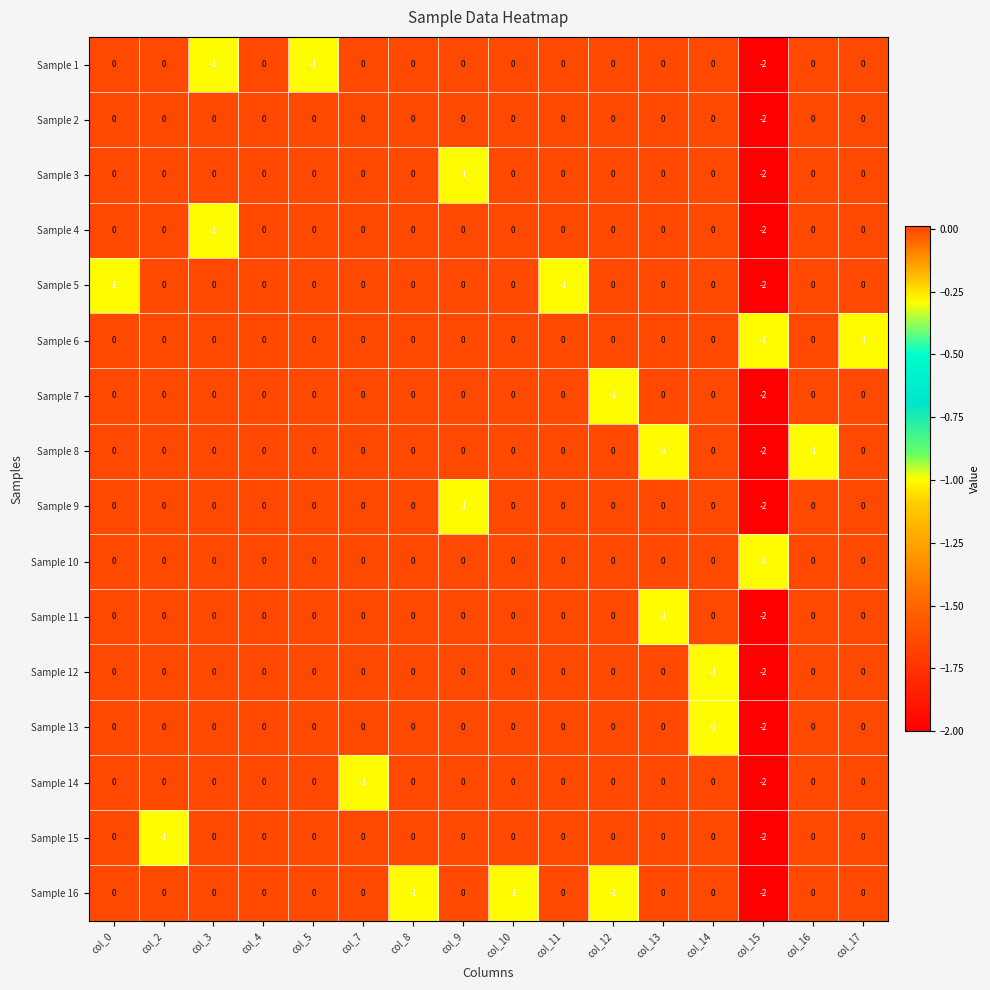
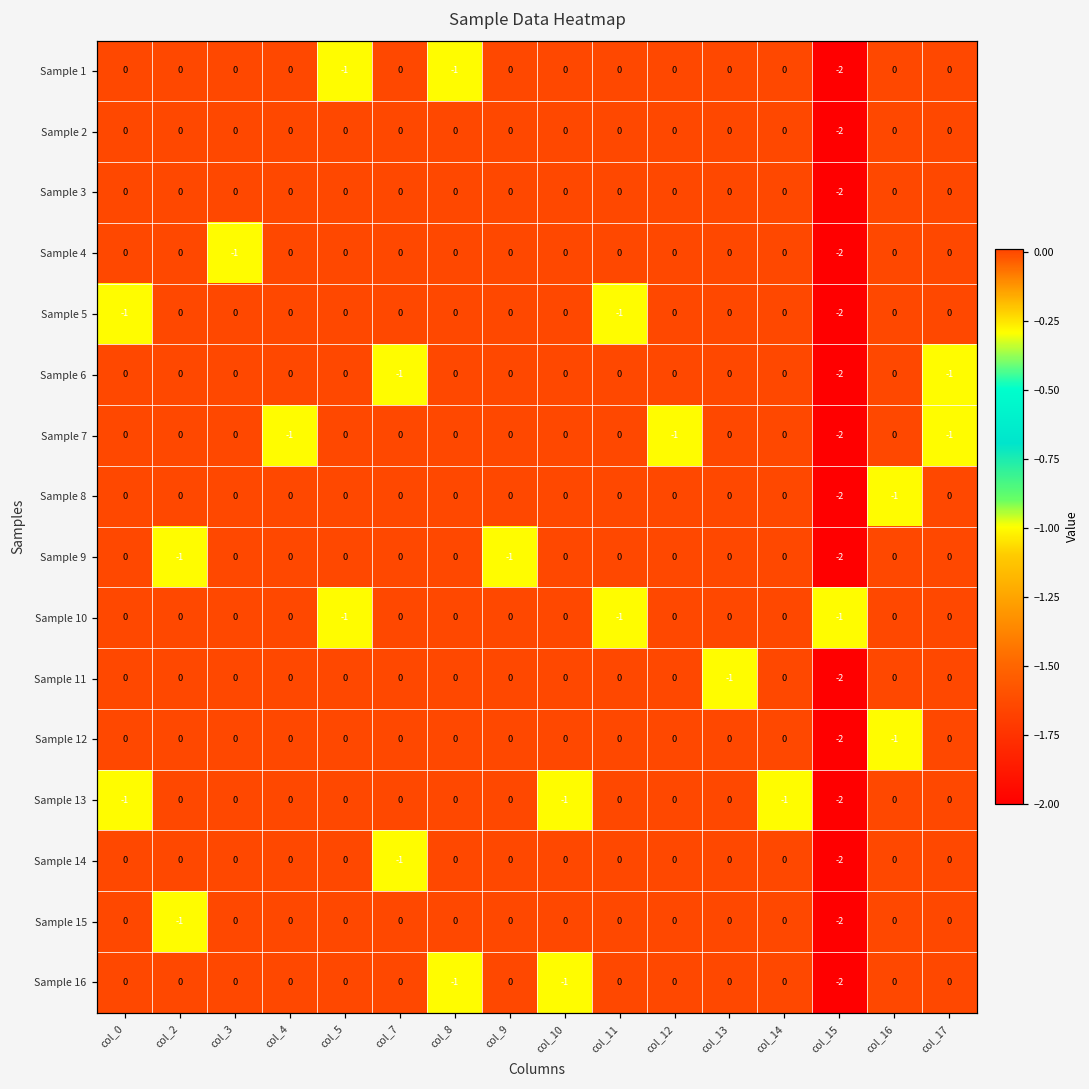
Sample 1, col_3: -1 -> 0
Sample 1, col_8: 0 -> -1
Sample 3, col_9: -1 -> 0
Sample 6, col_7: 0 -> -1
Sample 6, col_15: -1 -> -2
Sample 7, col_4: 0 -> -1
Sample 7, col_17: 0 -> -1
Sample 8, col_13: -1 -> 0
Sample 9, col_2: 0 -> -1
Sample 10, col_5: 0 -> -1
Sample 10, col_11: 0 -> -1
Sample 12, col_14: -1 -> 0
Sample 12, col_16: 0 -> -1
Sample 13, col_0: 0 -> -1
Sample 13, col_10: 0 -> -1
Sample 16, col_12: -1 -> 0
